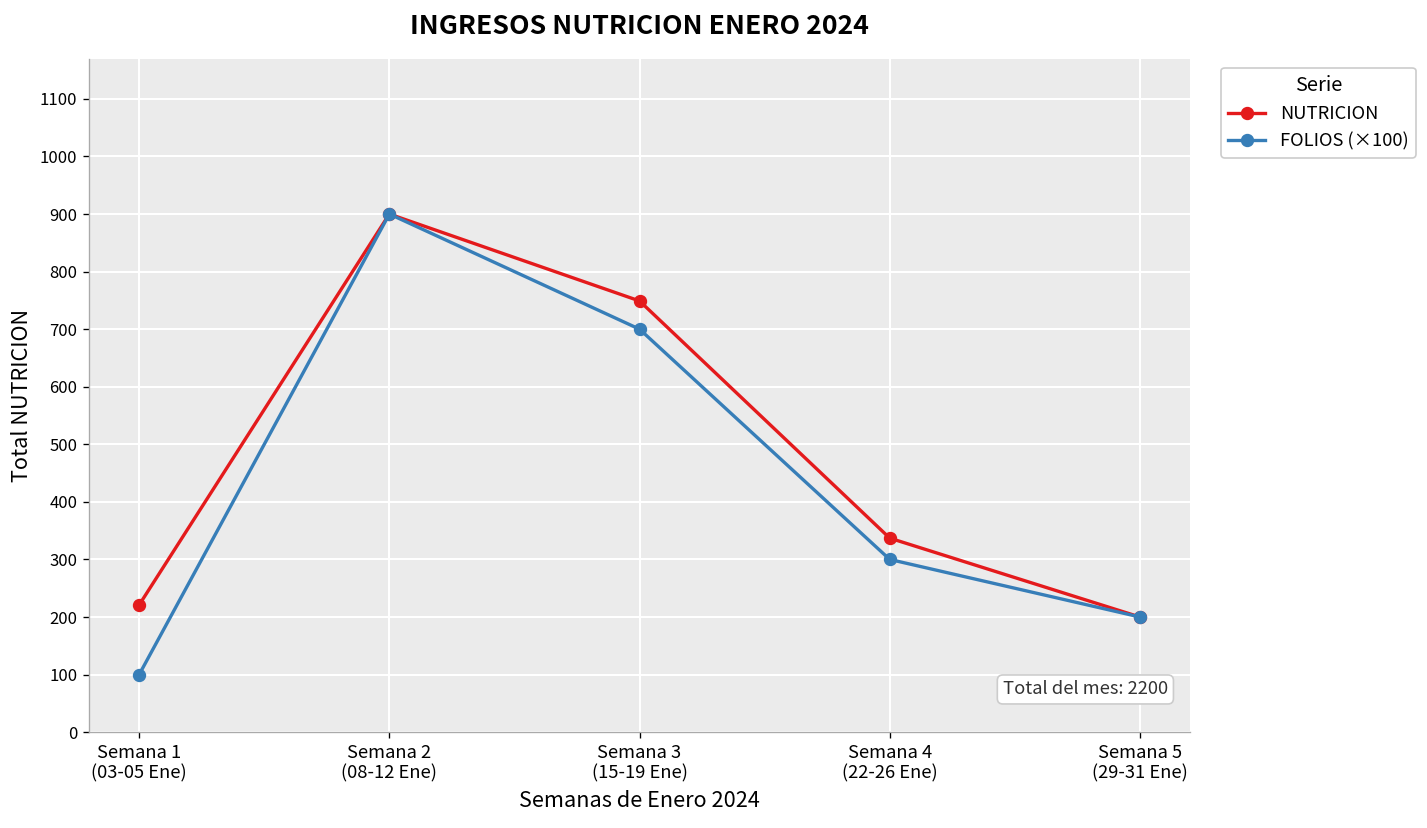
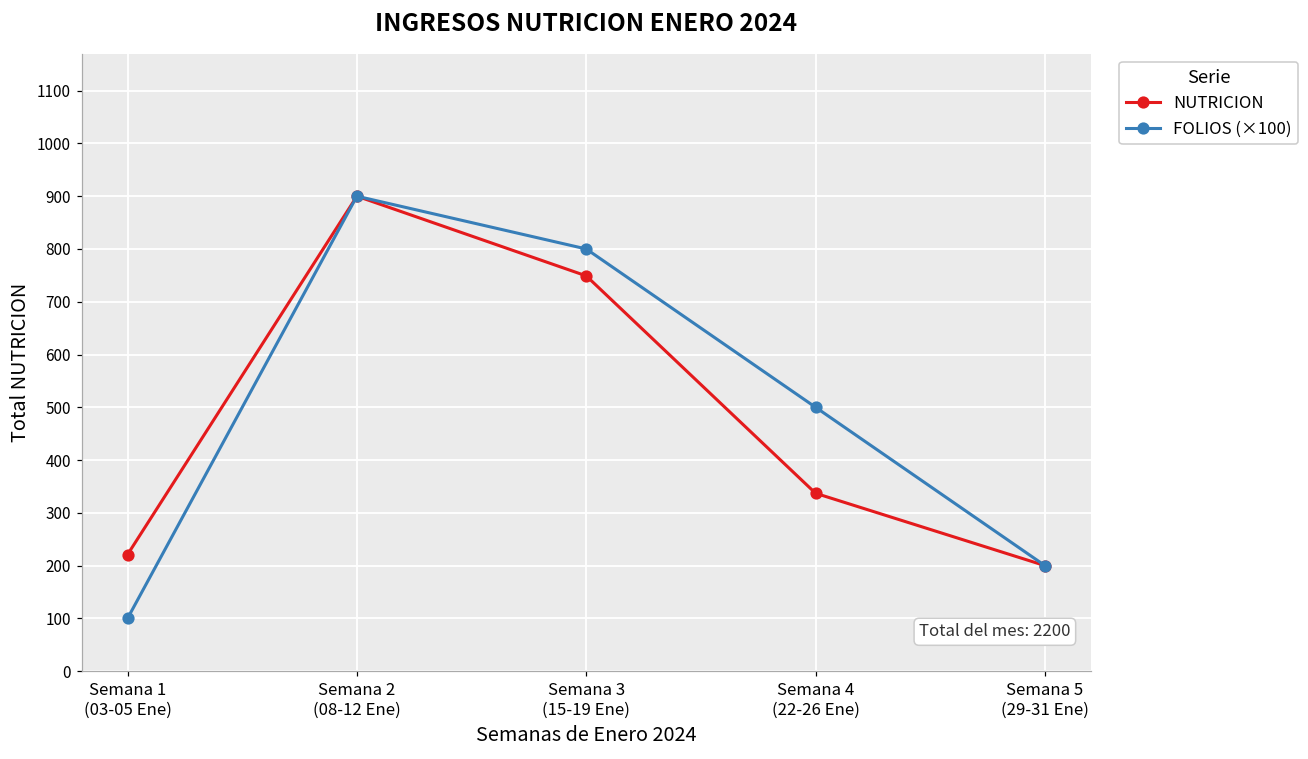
FOLIOS (×100), Semana 3 (15-19 Ene): 700 -> 800
FOLIOS (×100), Semana 4 (22-26 Ene): 300 -> 500
